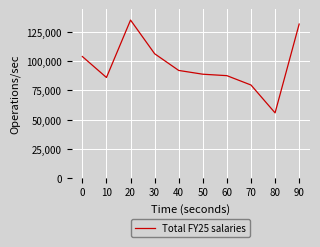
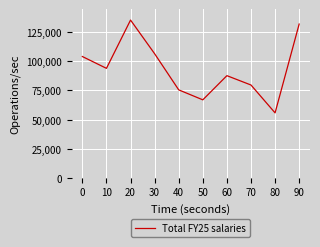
10: 86,000 -> 94,000
40: 92,000 -> 76,000
50: 89,000 -> 67,000
